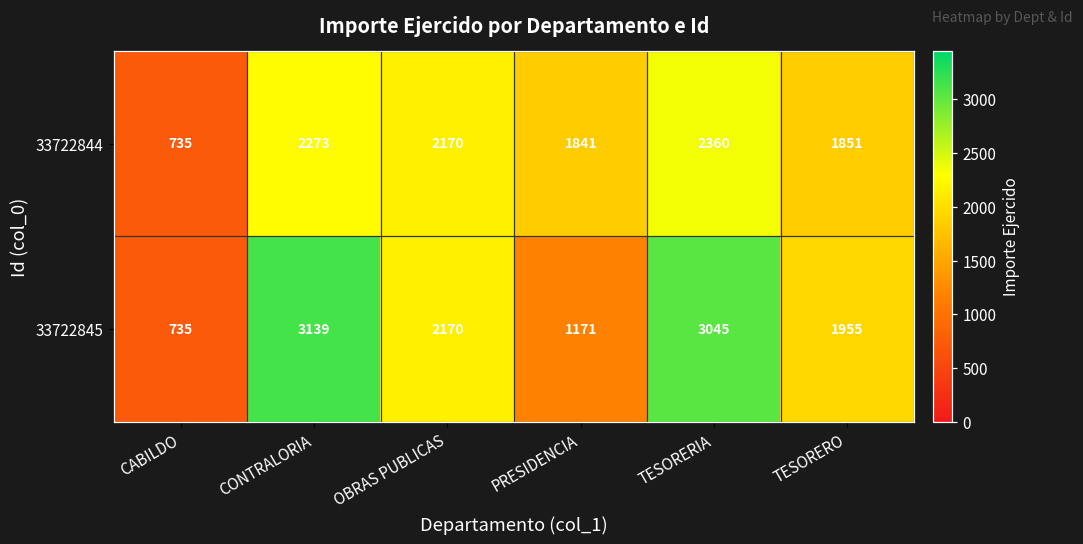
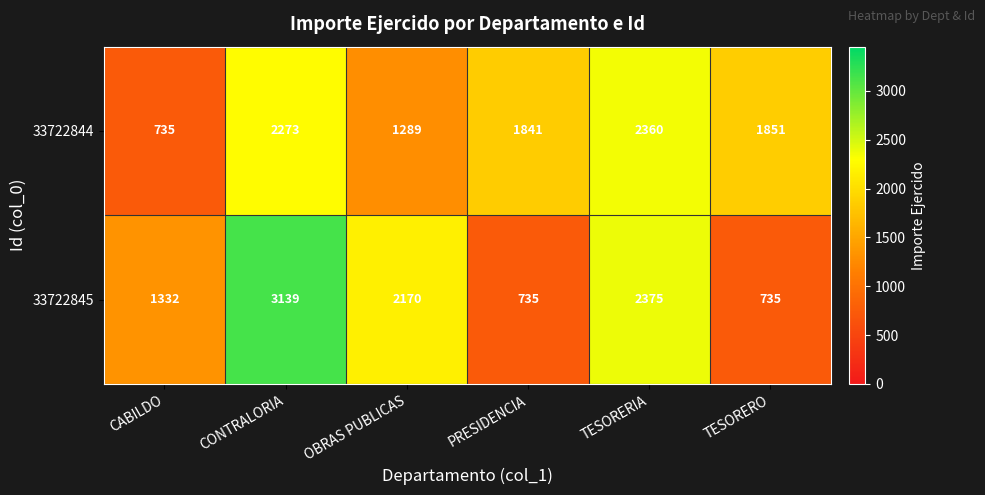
33722844, OBRAS PUBLICAS: 2170 -> 1289
33722845, CABILDO: 735 -> 1332
33722845, PRESIDENCIA: 1171 -> 735
33722845, TESORERIA: 3045 -> 2375
33722845, TESORERO: 1955 -> 735
